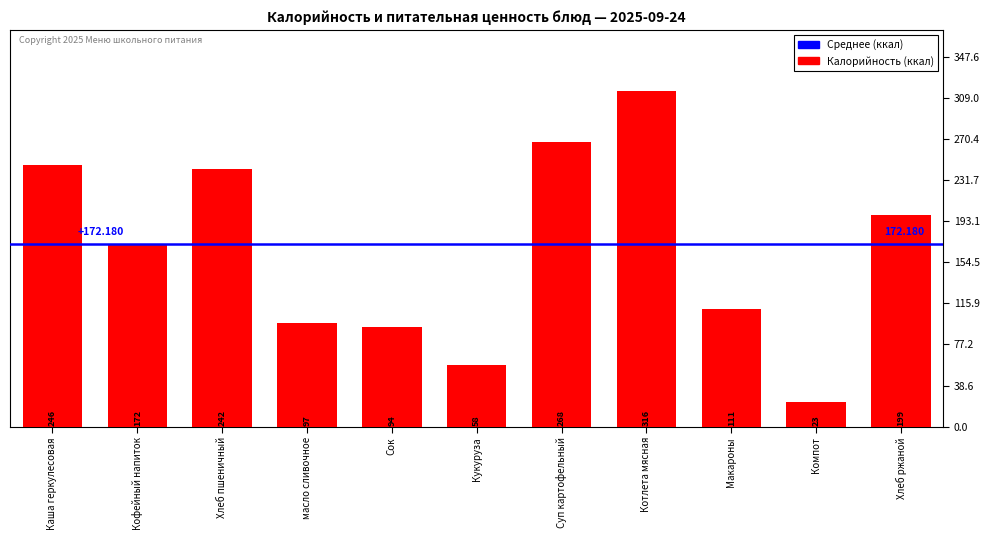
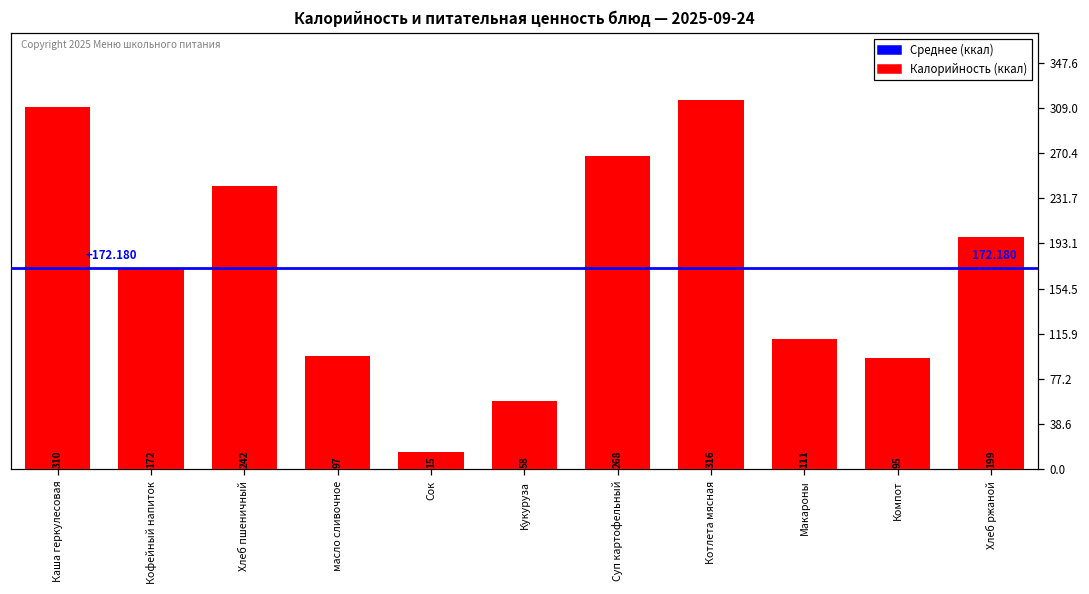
Каша геркулесовая: 246 -> 310
Сок: 94 -> 15
Компот: 23 -> 95
